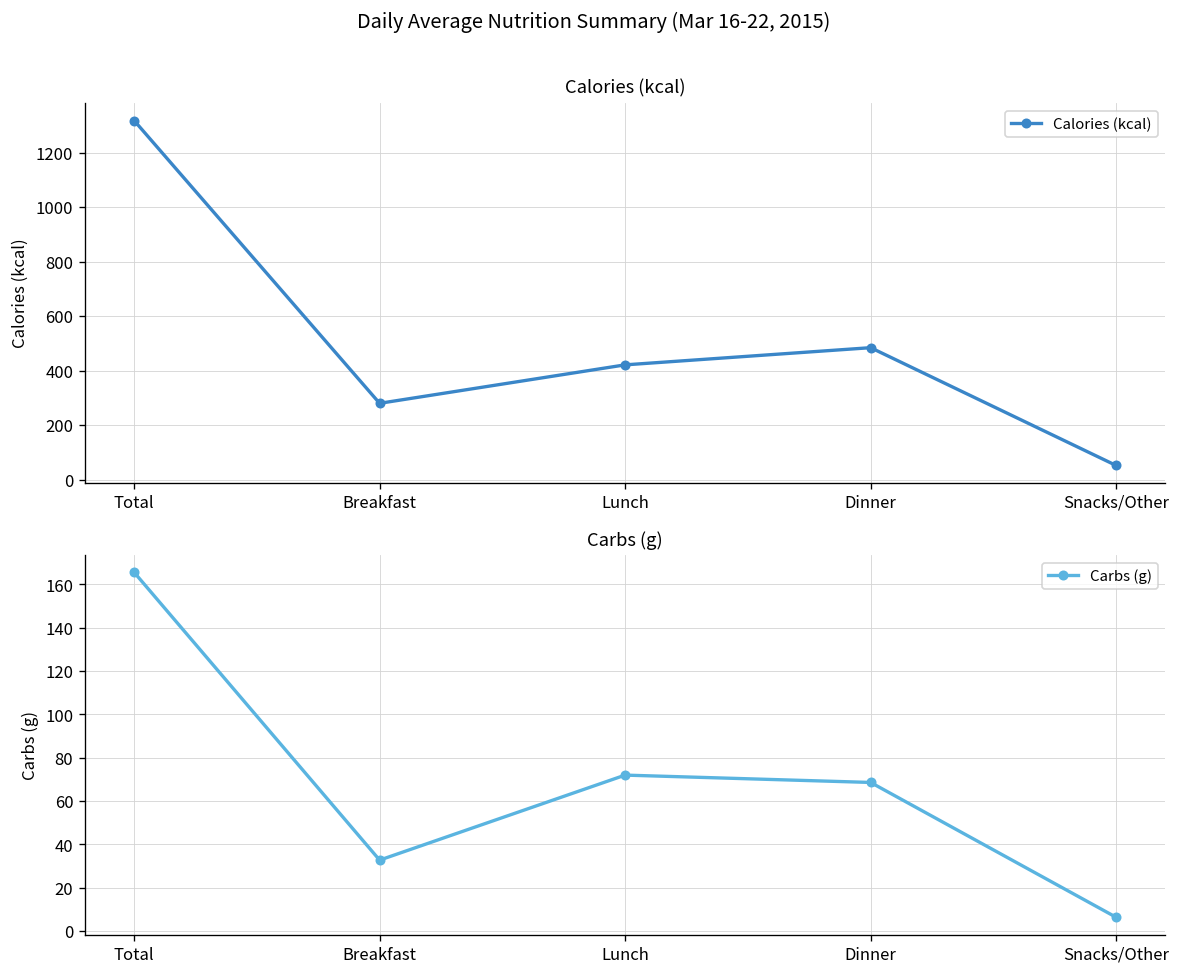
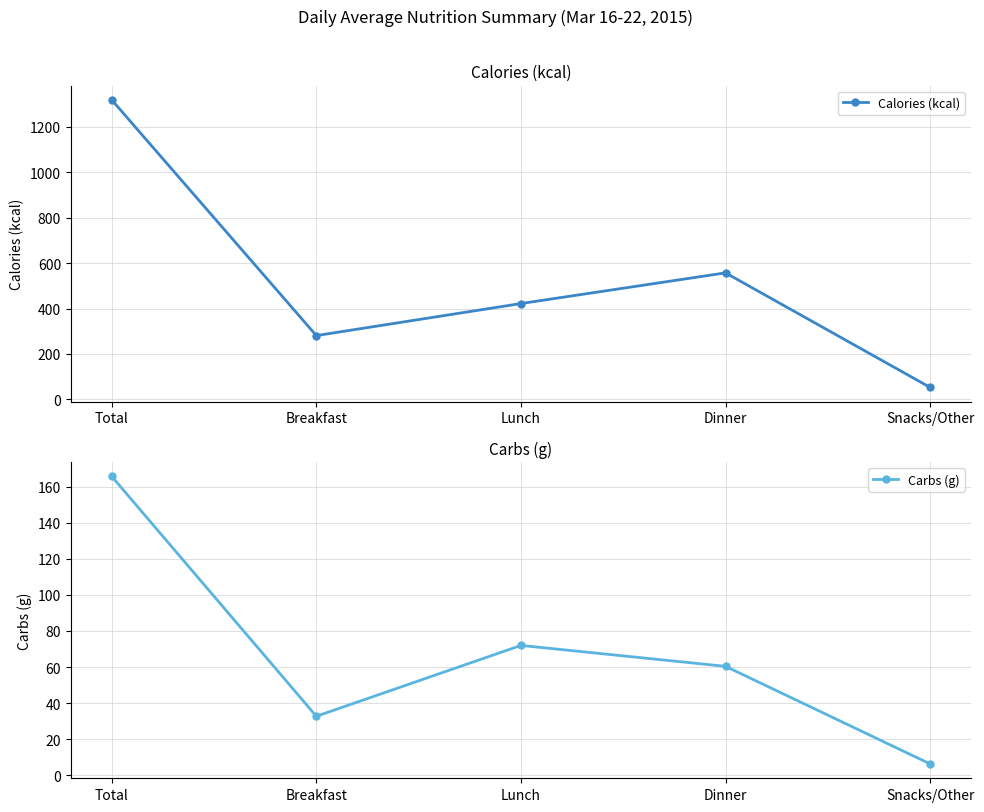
Calories (kcal), Dinner: 490 -> 560
Carbs (g), Dinner: 69 -> 60
